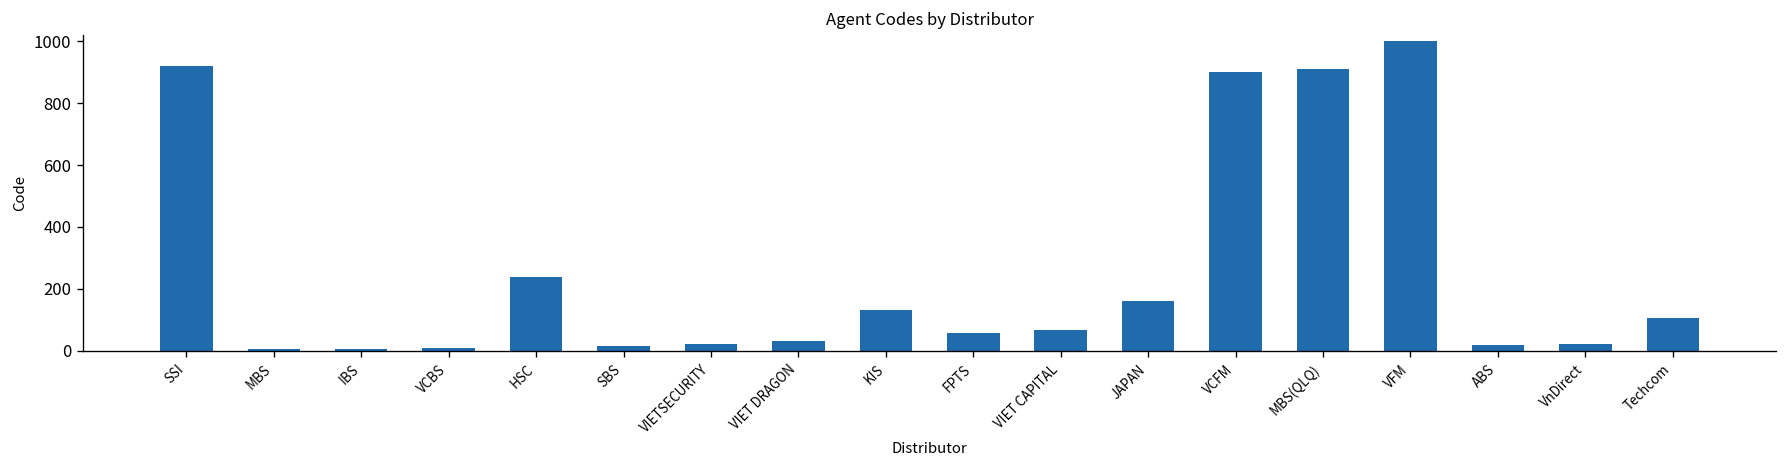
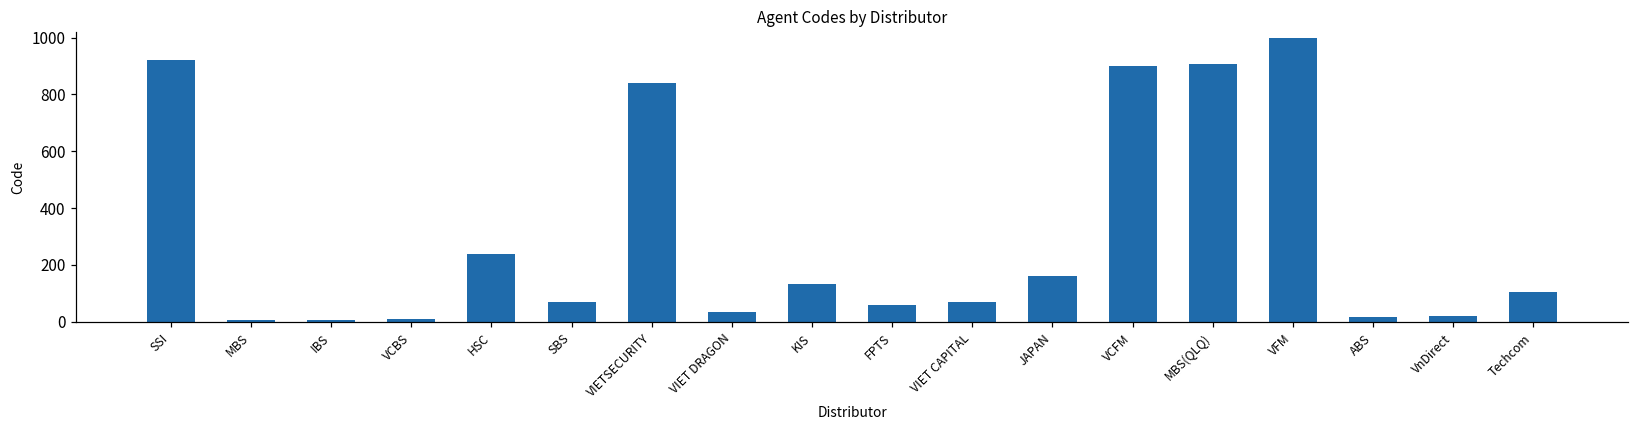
SBS: 20 -> 70
VIETSECURITY: 20 -> 840
